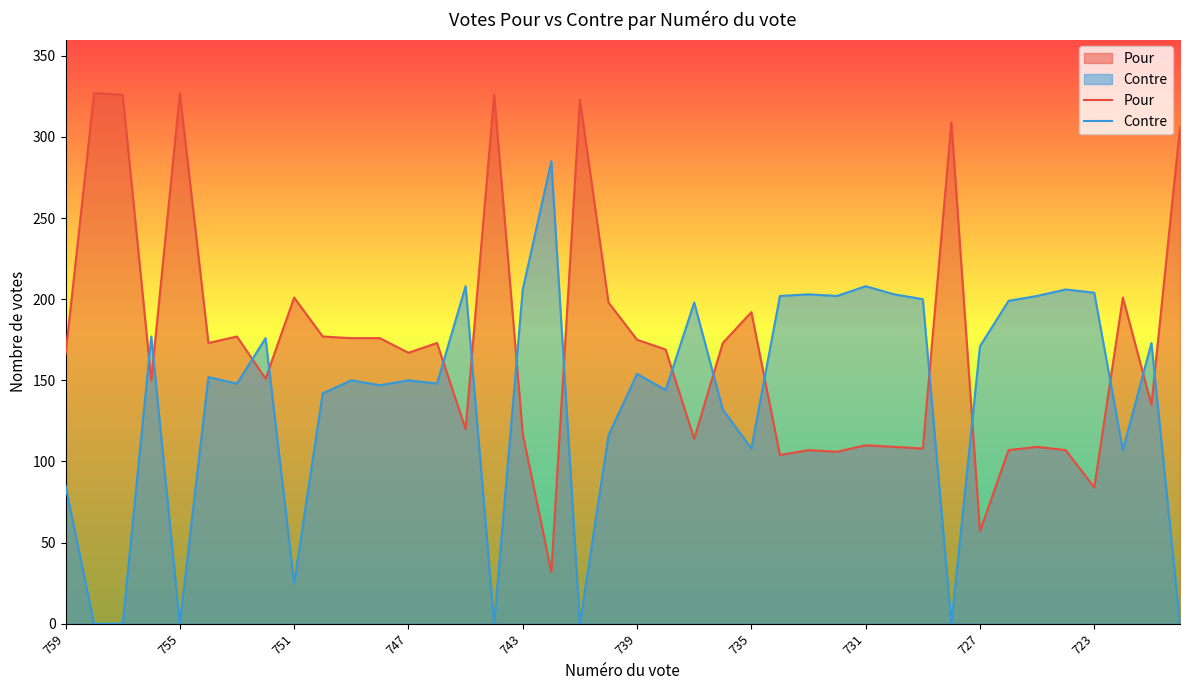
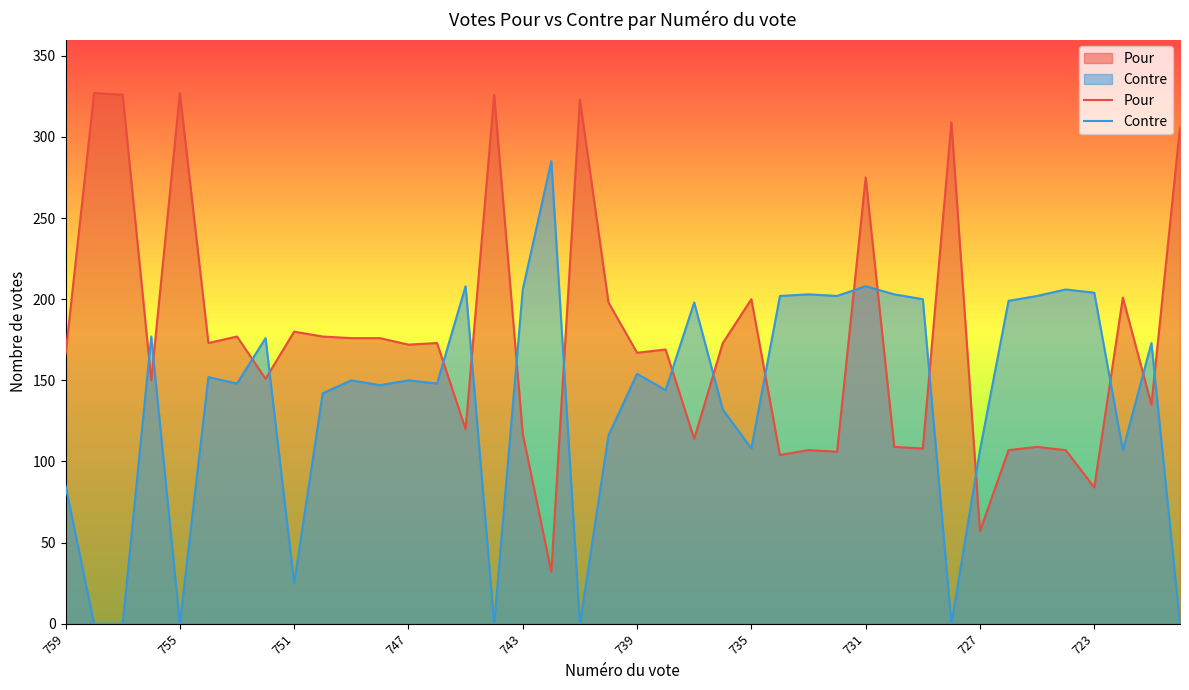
Pour, 751: 201 -> 180
Pour, 747: 167 -> 172
Pour, 739: 175 -> 167
Pour, 735: 192 -> 200
Pour, 731: 110 -> 275
Contre, 727: 171 -> 107
